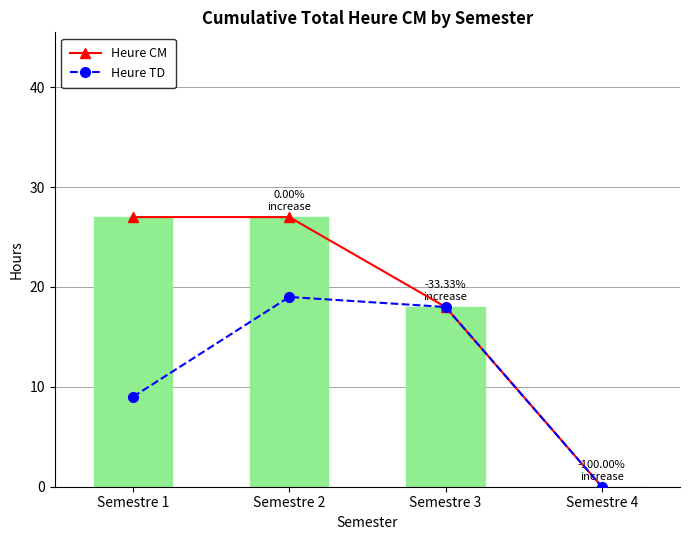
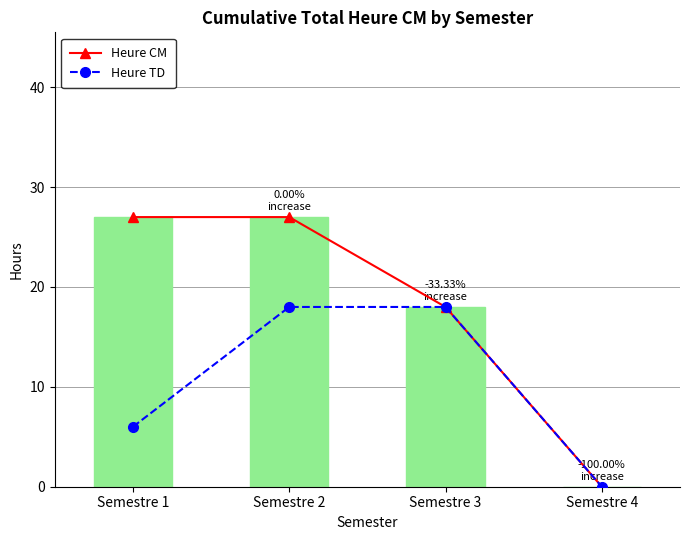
Heure TD, Semestre 1: 9 -> 6
Heure TD, Semestre 2: 19 -> 18
